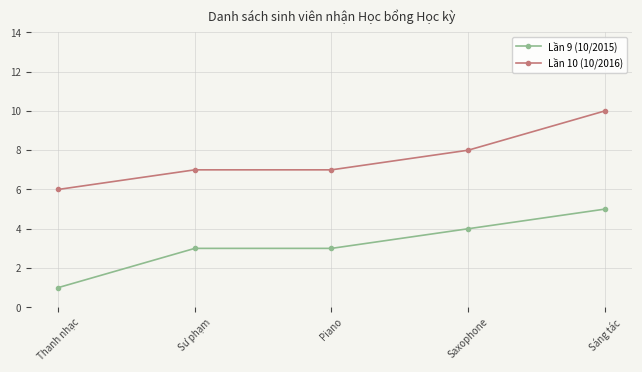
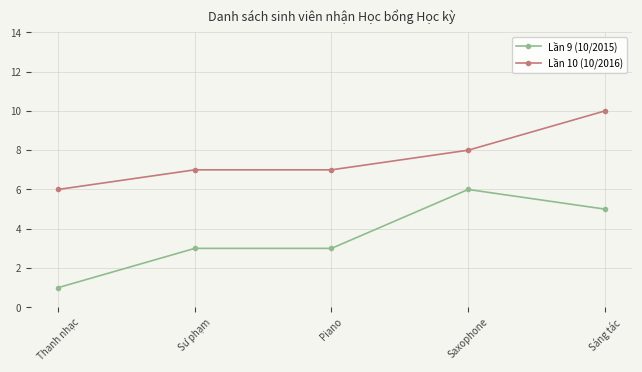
Lần 9 (10/2015), Saxophone: 4 -> 6
